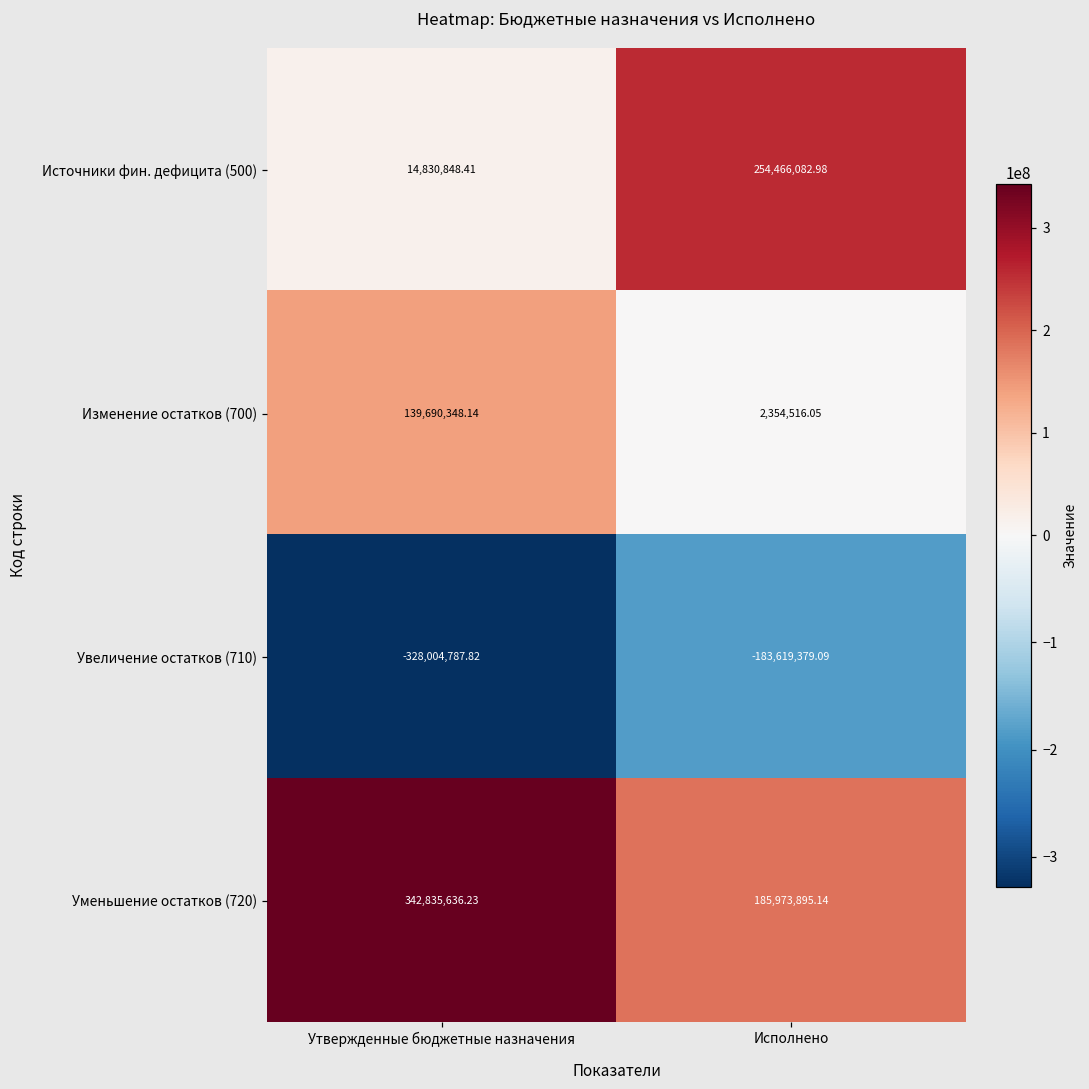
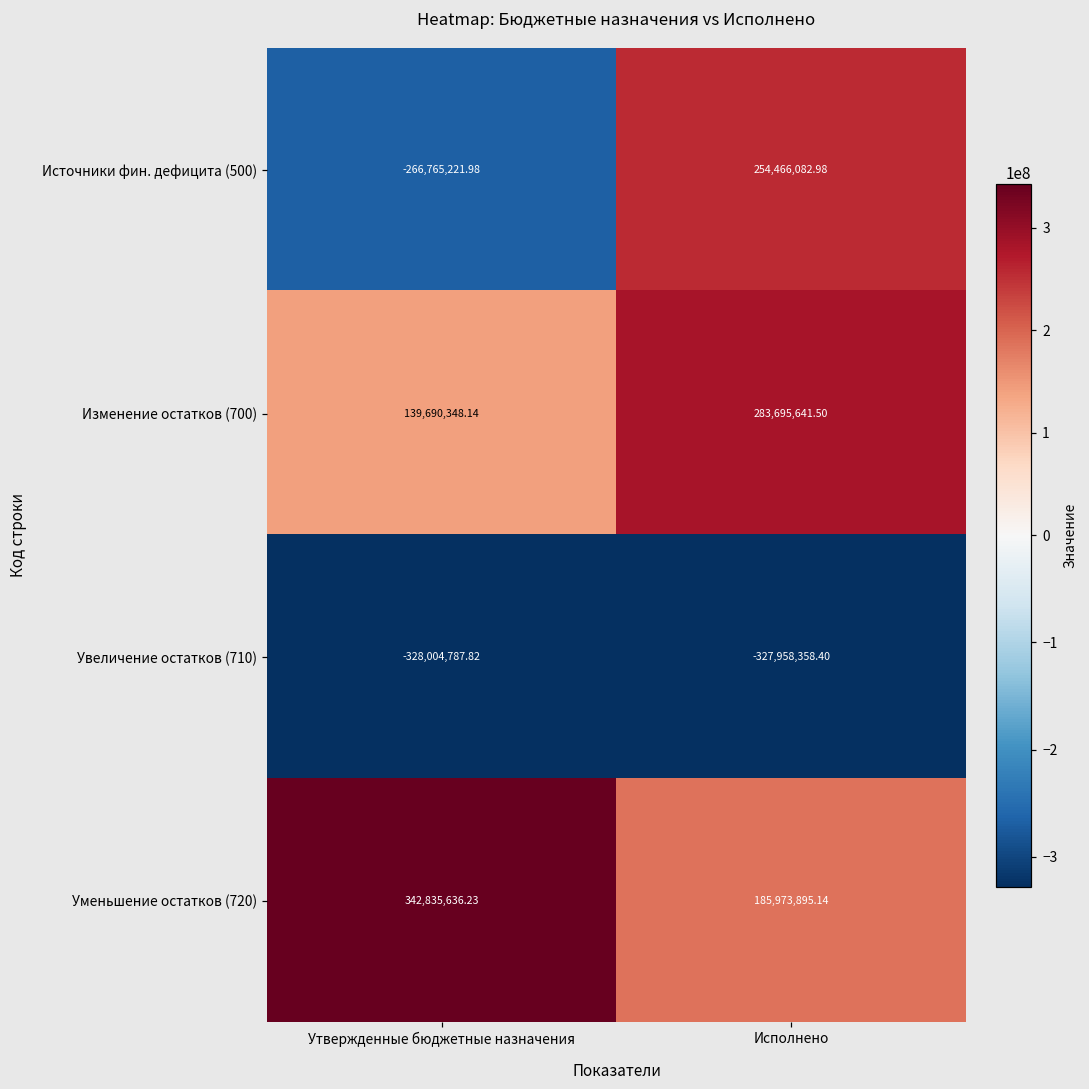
Источники фин. дефицита (500), Утвержденные бюджетные назначения: 14,830,848.41 -> -266,765,221.98
Изменение остатков (700), Исполнено: 2,354,516.05 -> 283,695,641.50
Увеличение остатков (710), Исполнено: -183,619,379.09 -> -327,958,358.40
